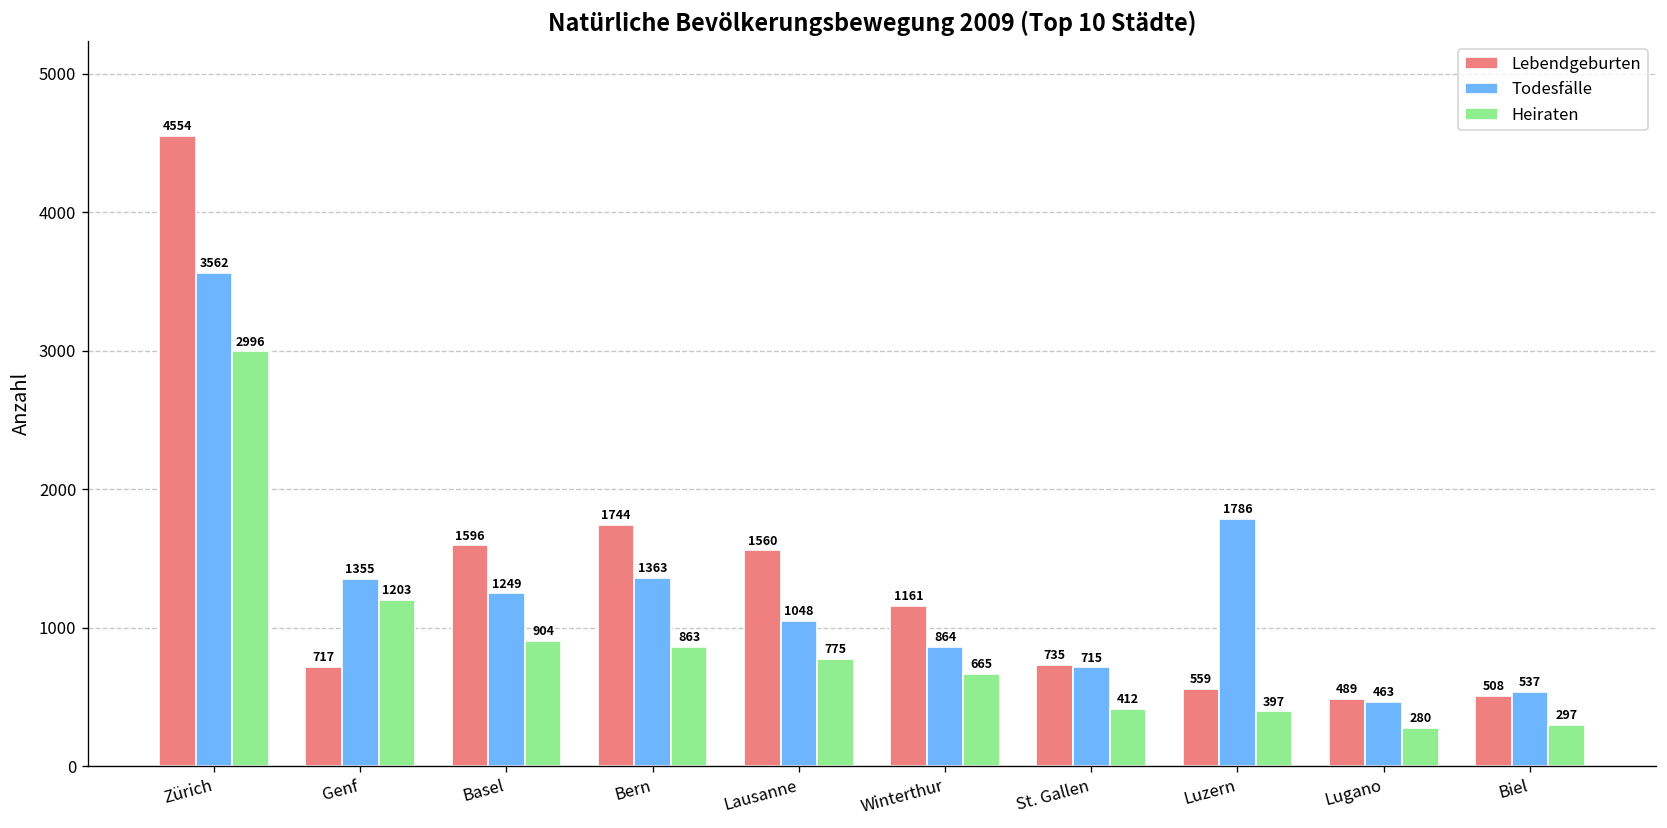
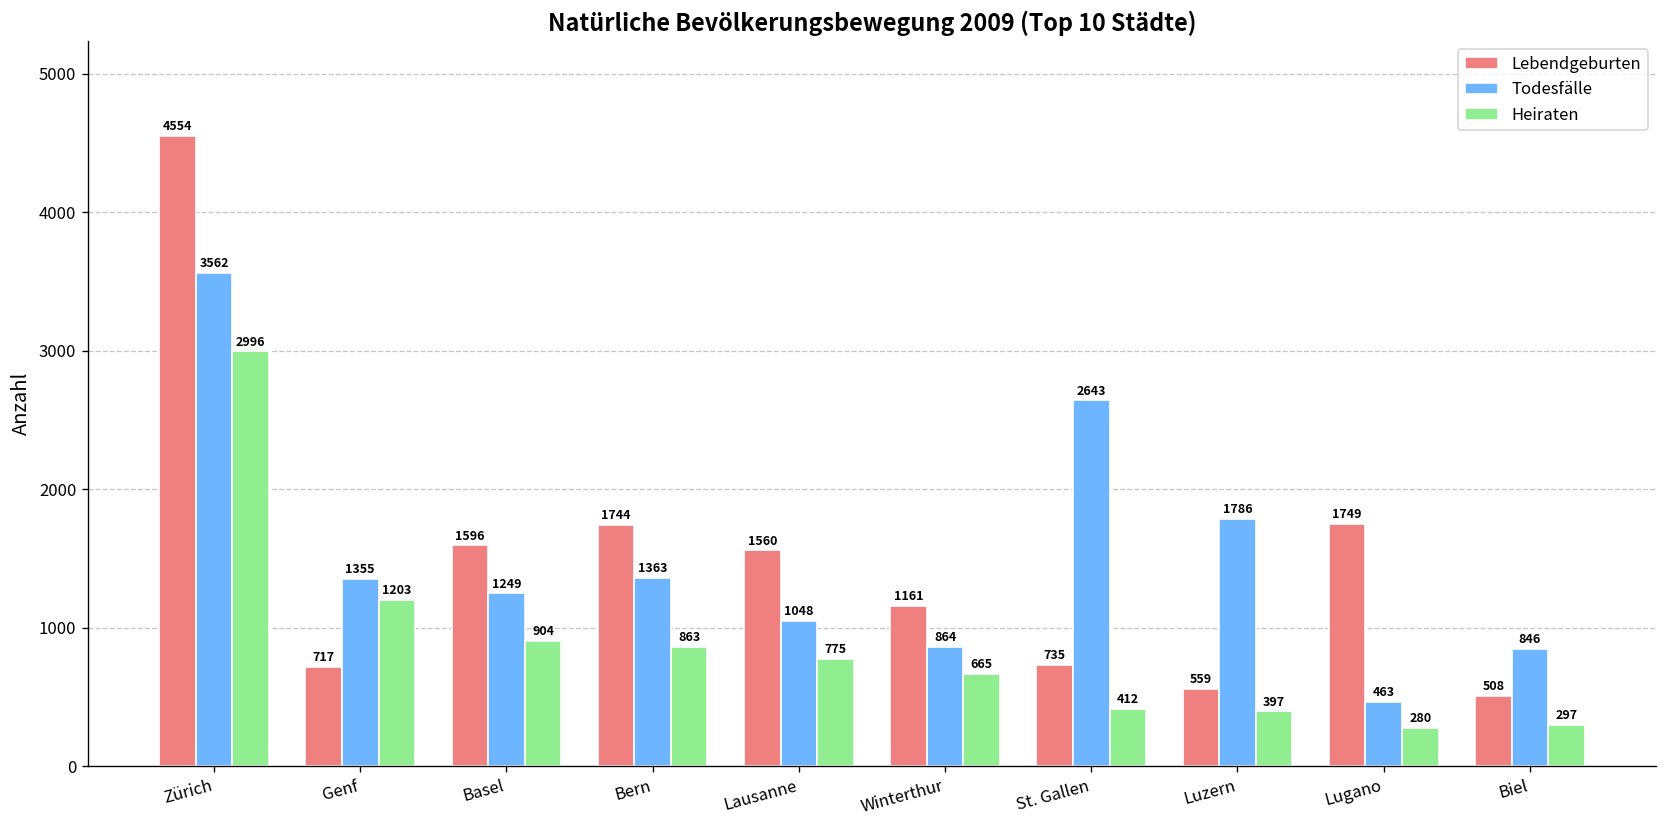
Todesfälle, St. Gallen: 715 -> 2643
Lebendgeburten, Lugano: 489 -> 1749
Todesfälle, Biel: 537 -> 846
